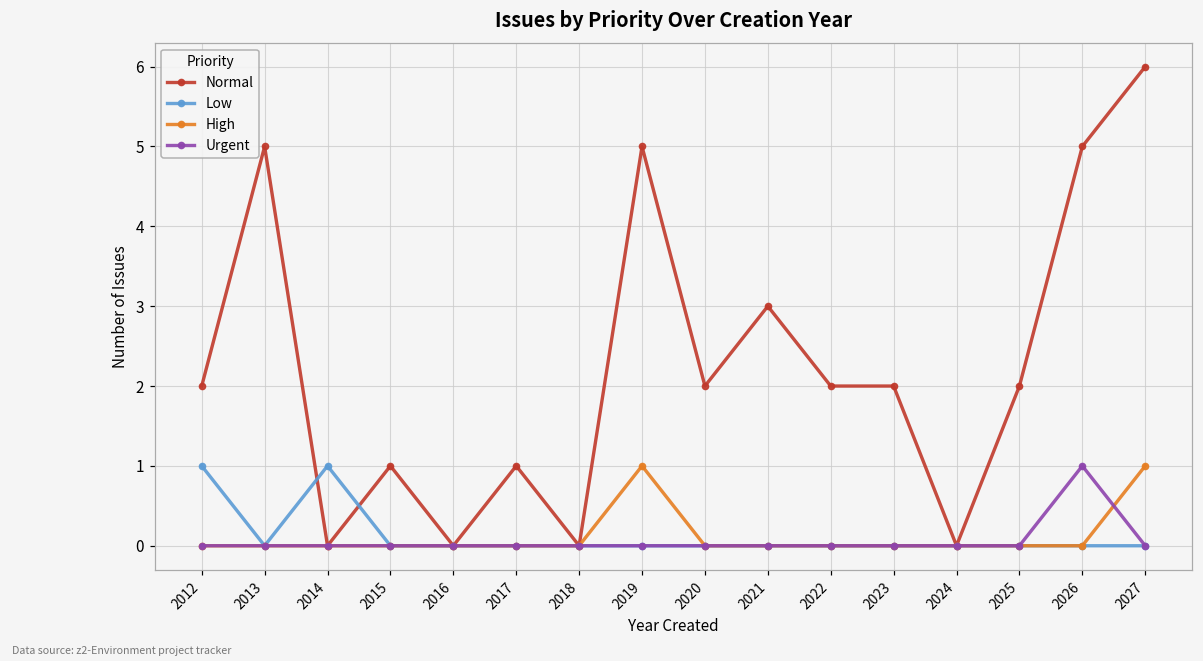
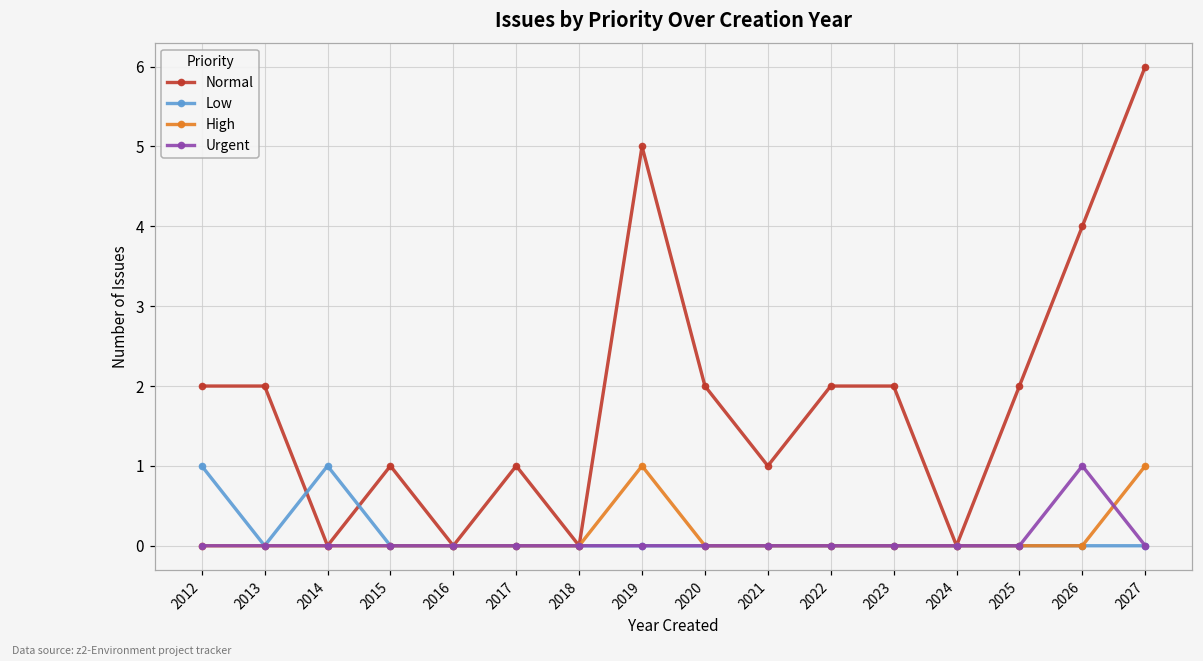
Normal, 2013: 5 -> 2
Normal, 2021: 3 -> 1
Normal, 2026: 5 -> 4
